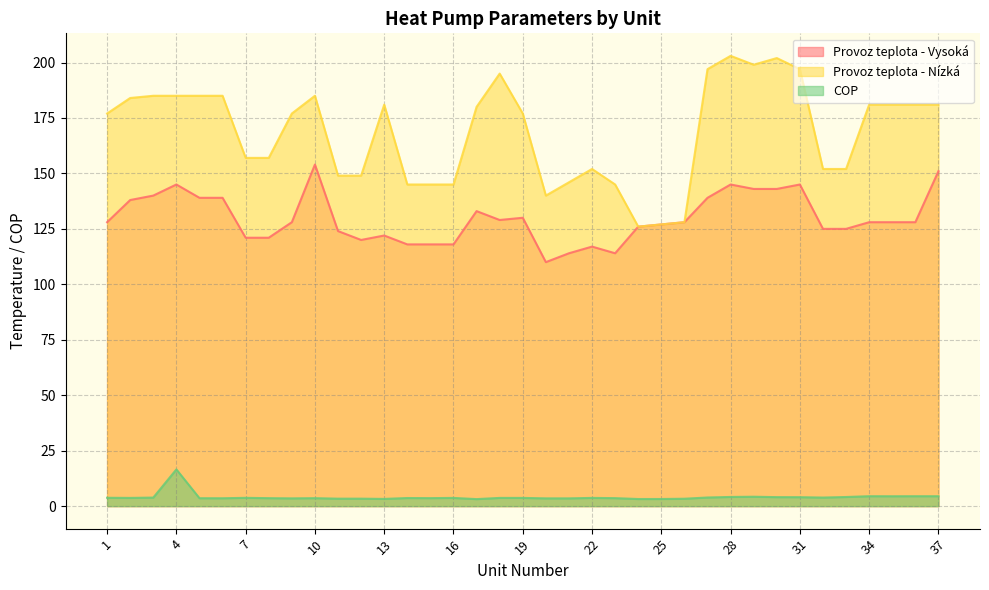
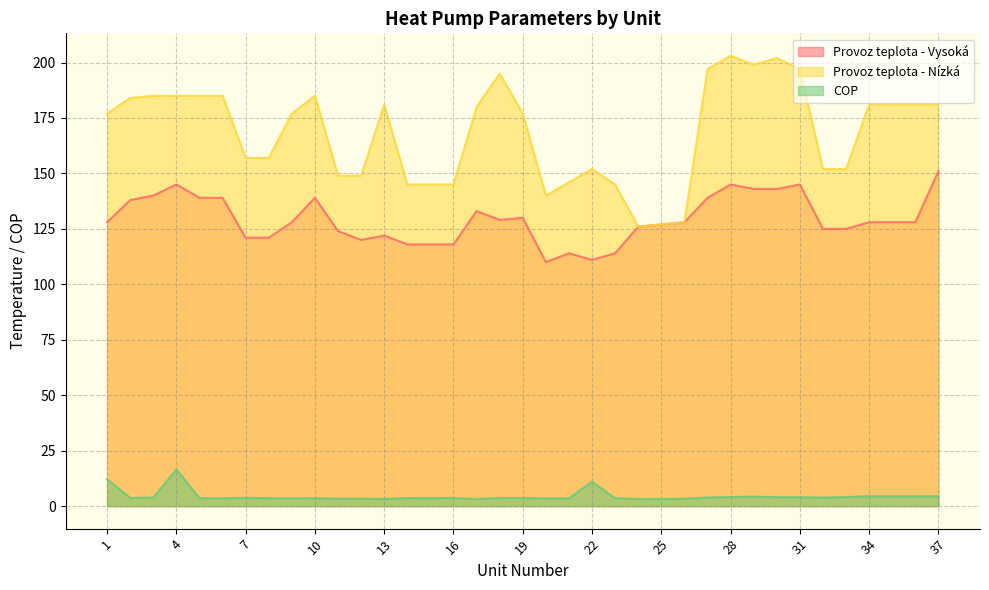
COP, 1: 4 -> 12
Provoz teplota - Vysoká, 10: 154 -> 139
Provoz teplota - Vysoká, 22: 117 -> 111
COP, 22: 4 -> 11
